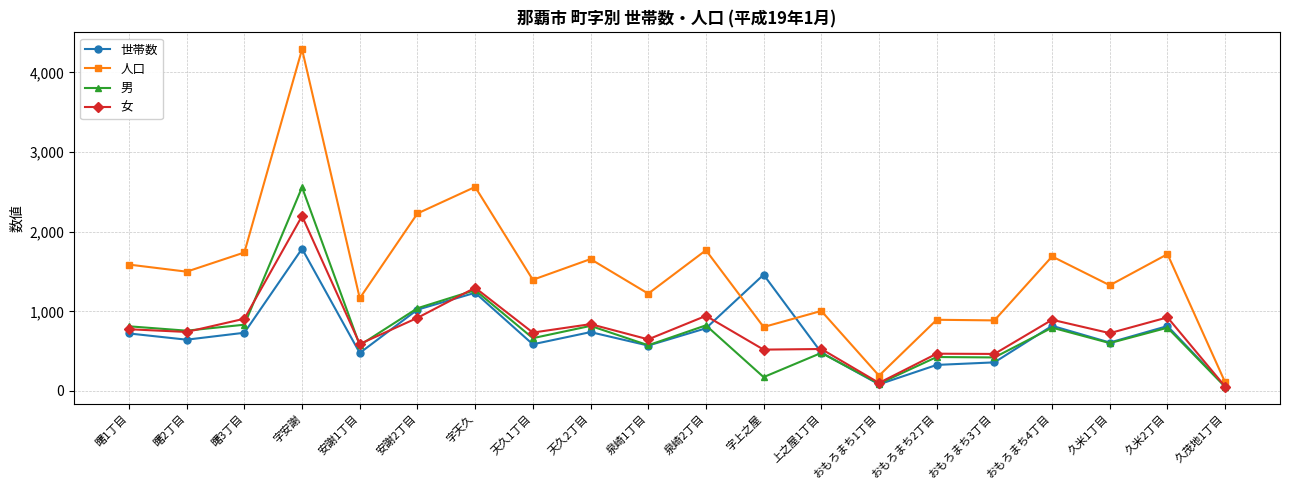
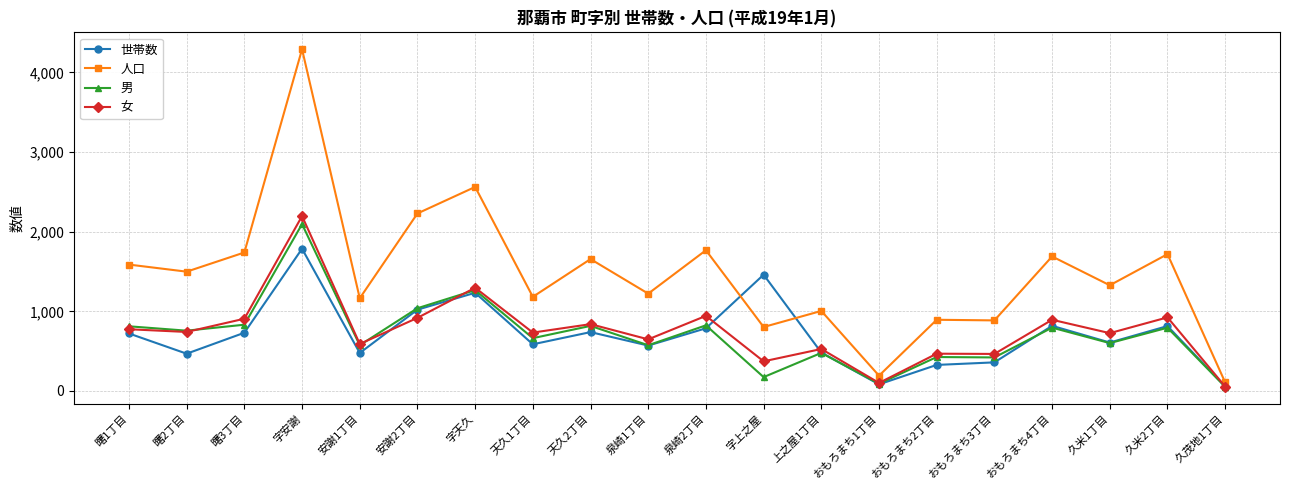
世帯数, 曙2丁目: 600 -> 500
男, 字安謝: 2,600 -> 2,100
人口, 天久1丁目: 1,400 -> 1,200
女, 字上之屋: 500 -> 400
